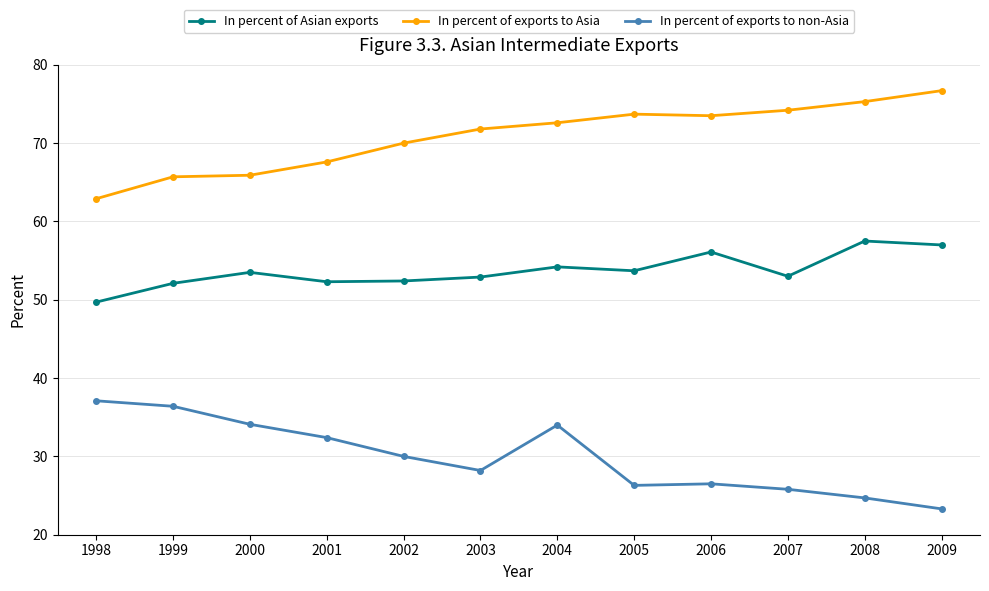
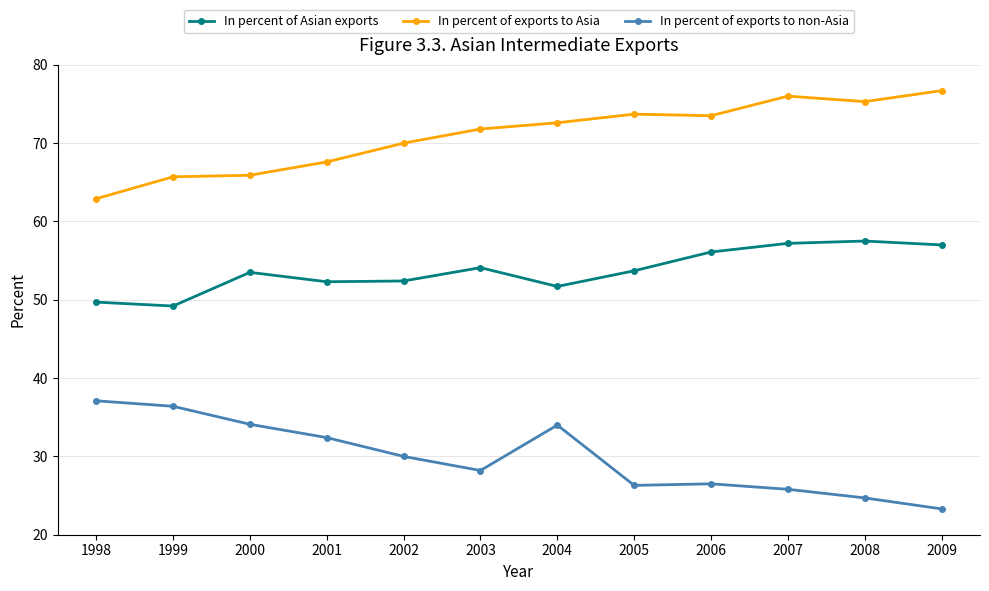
In percent of Asian exports, 1999: 52 -> 49
In percent of Asian exports, 2003: 53 -> 54
In percent of Asian exports, 2004: 54 -> 52
In percent of Asian exports, 2007: 53 -> 57
In percent of exports to Asia, 2007: 74 -> 76
